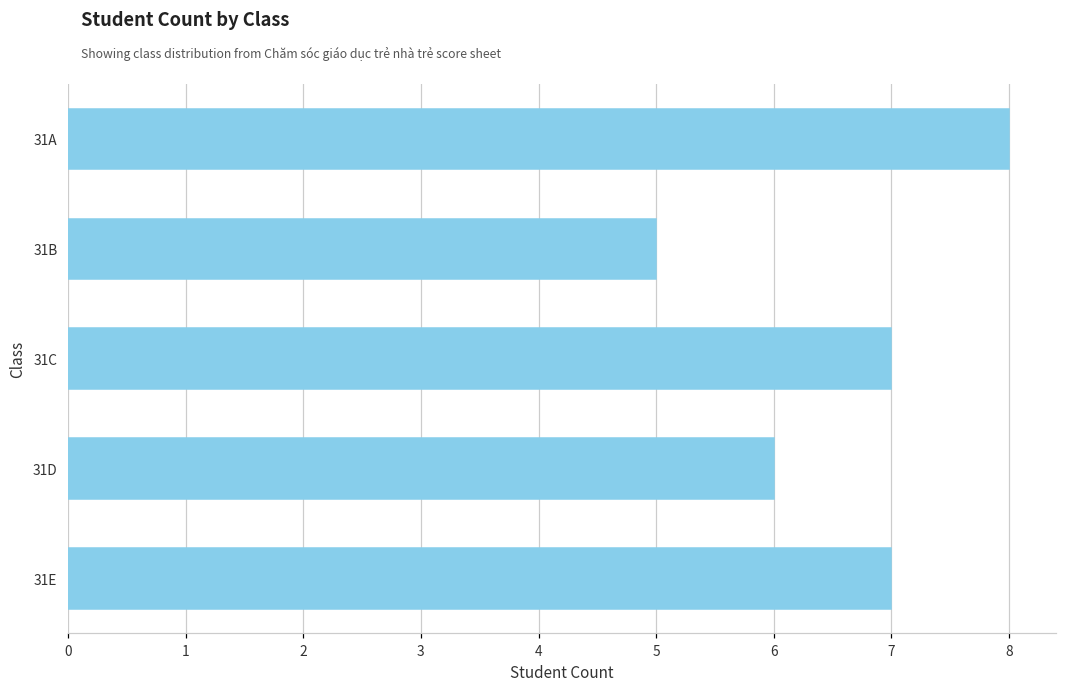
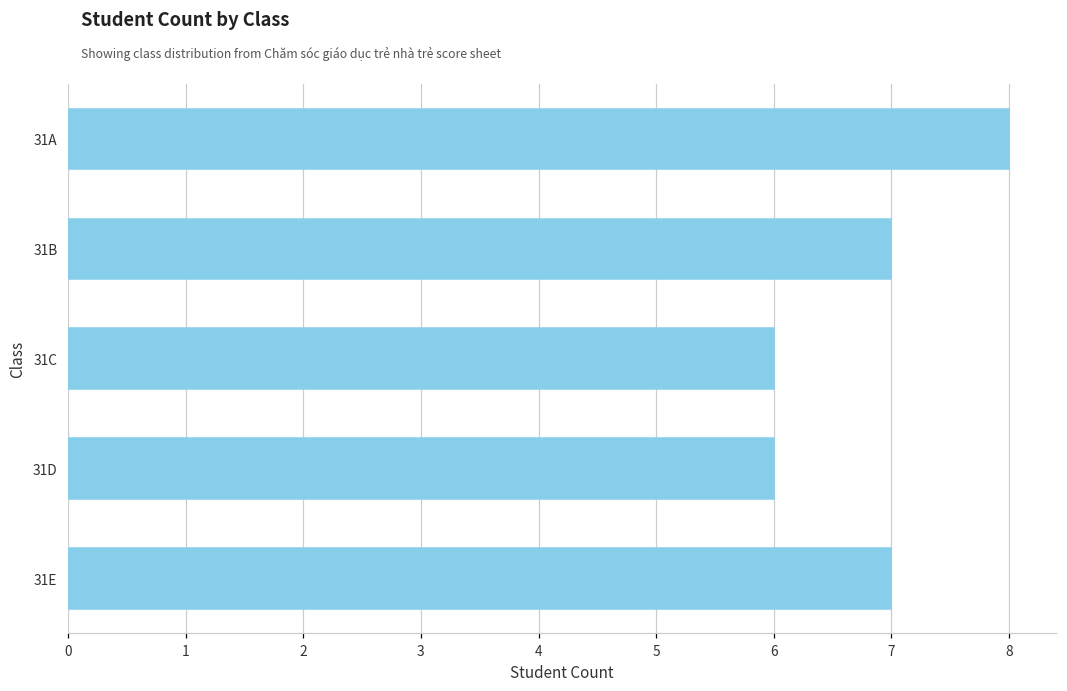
31B: 5 -> 7
31C: 7 -> 6
